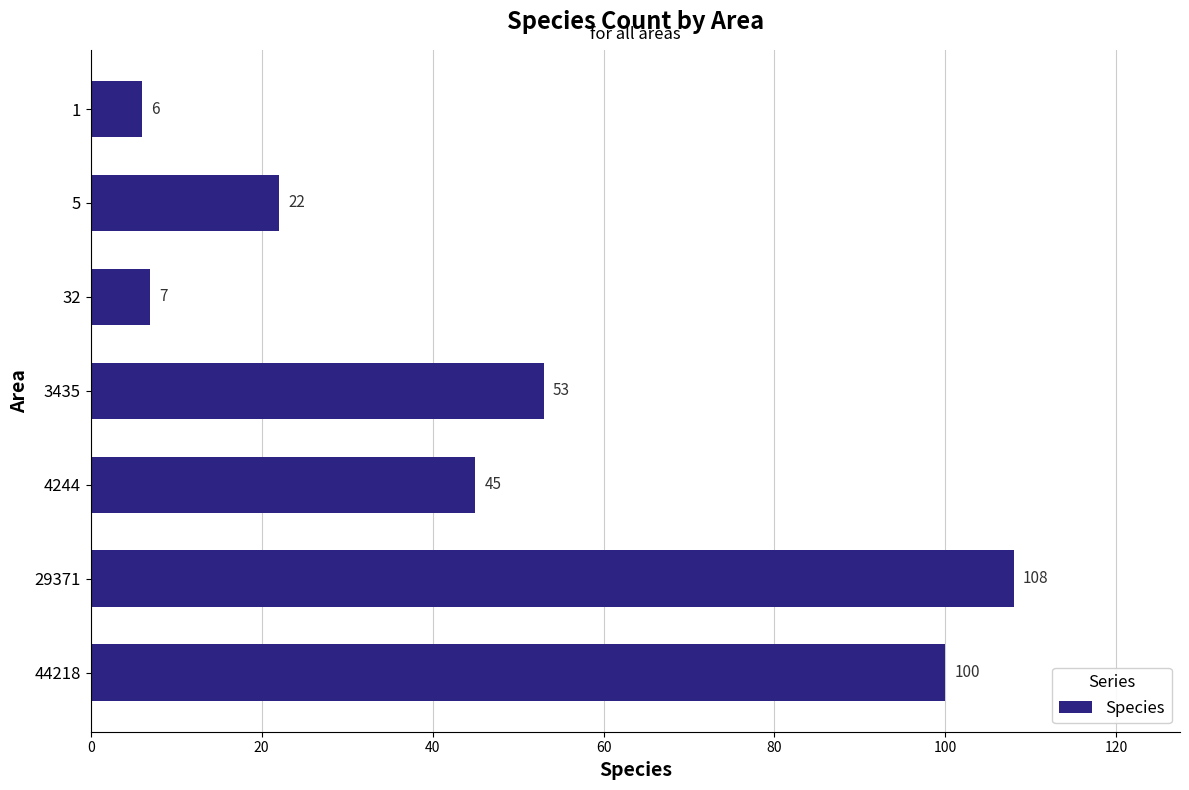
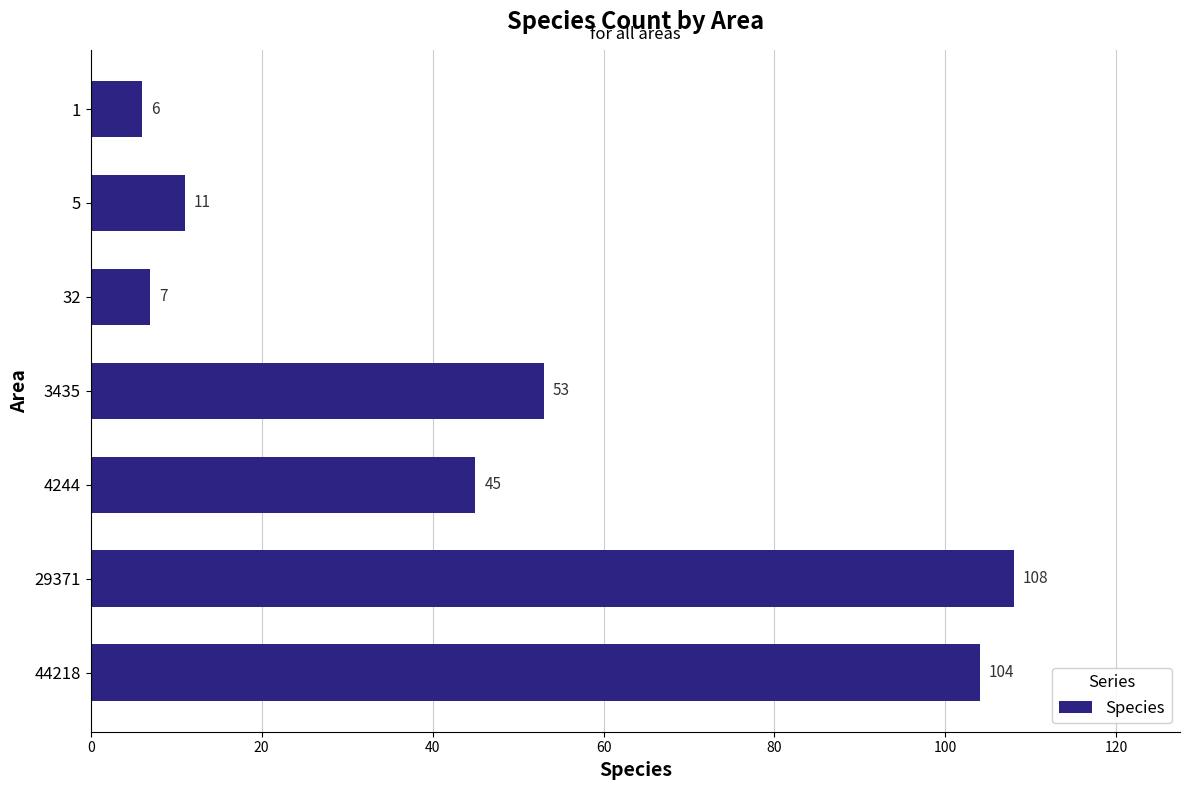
5: 22 -> 11
44218: 100 -> 104
